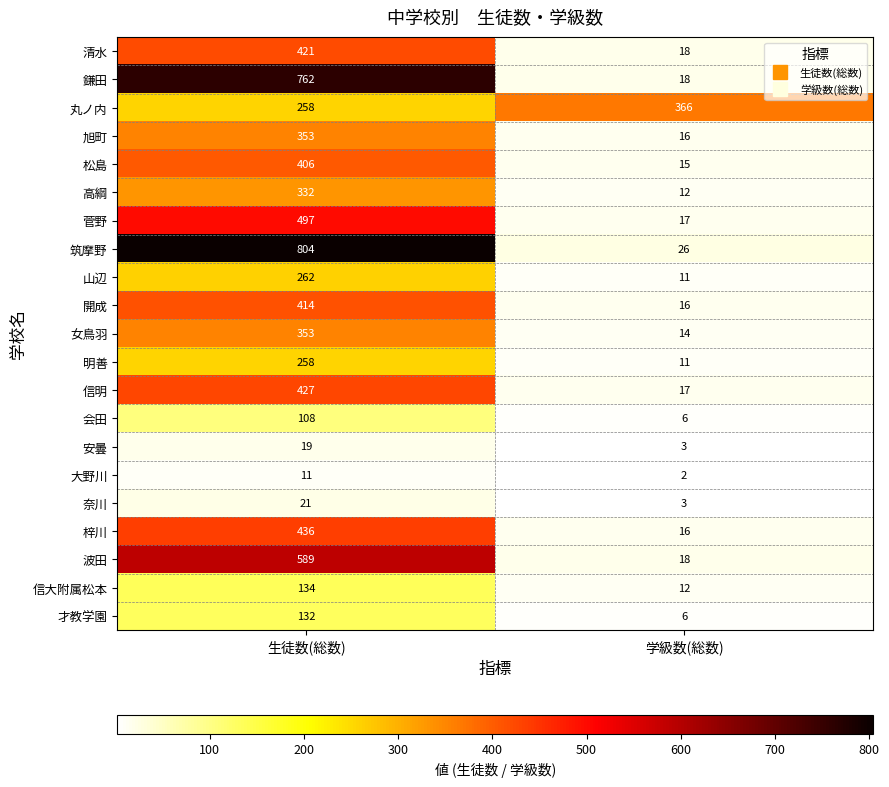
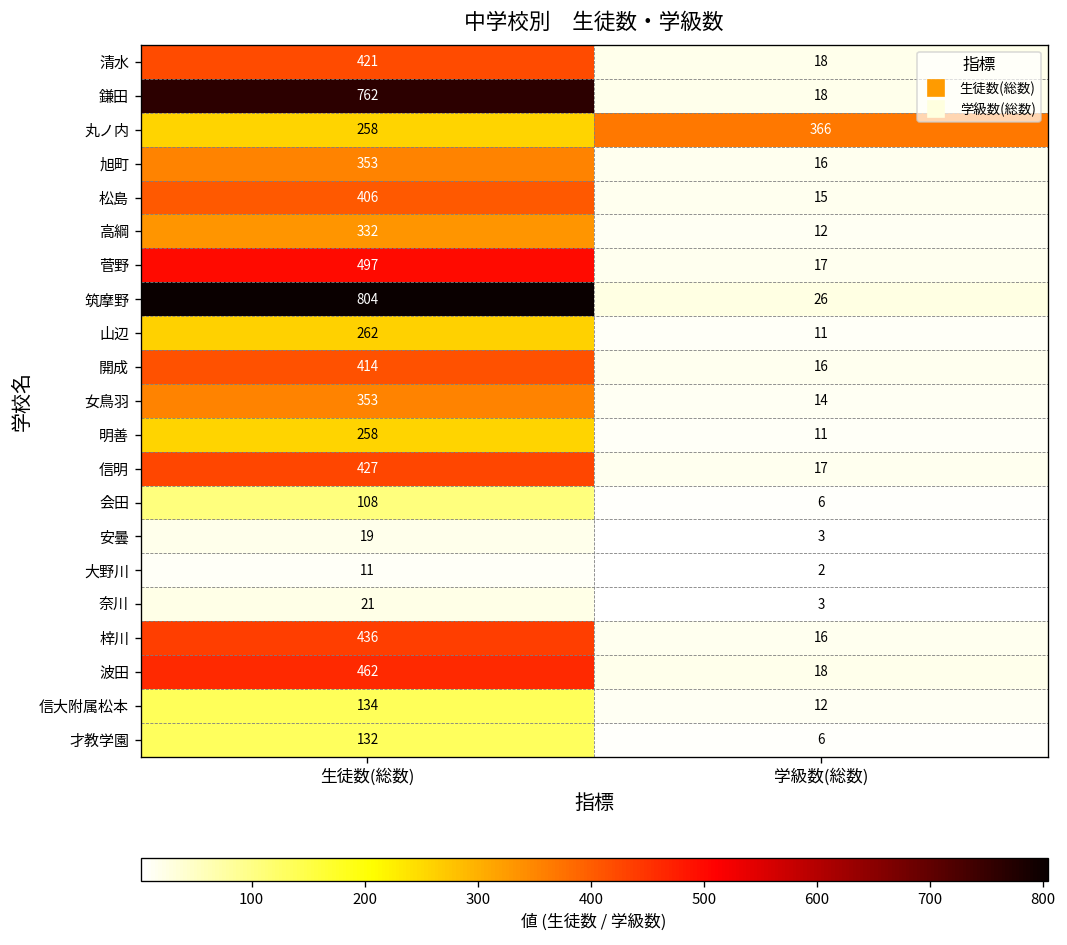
波田, 生徒数(総数): 589 -> 462
